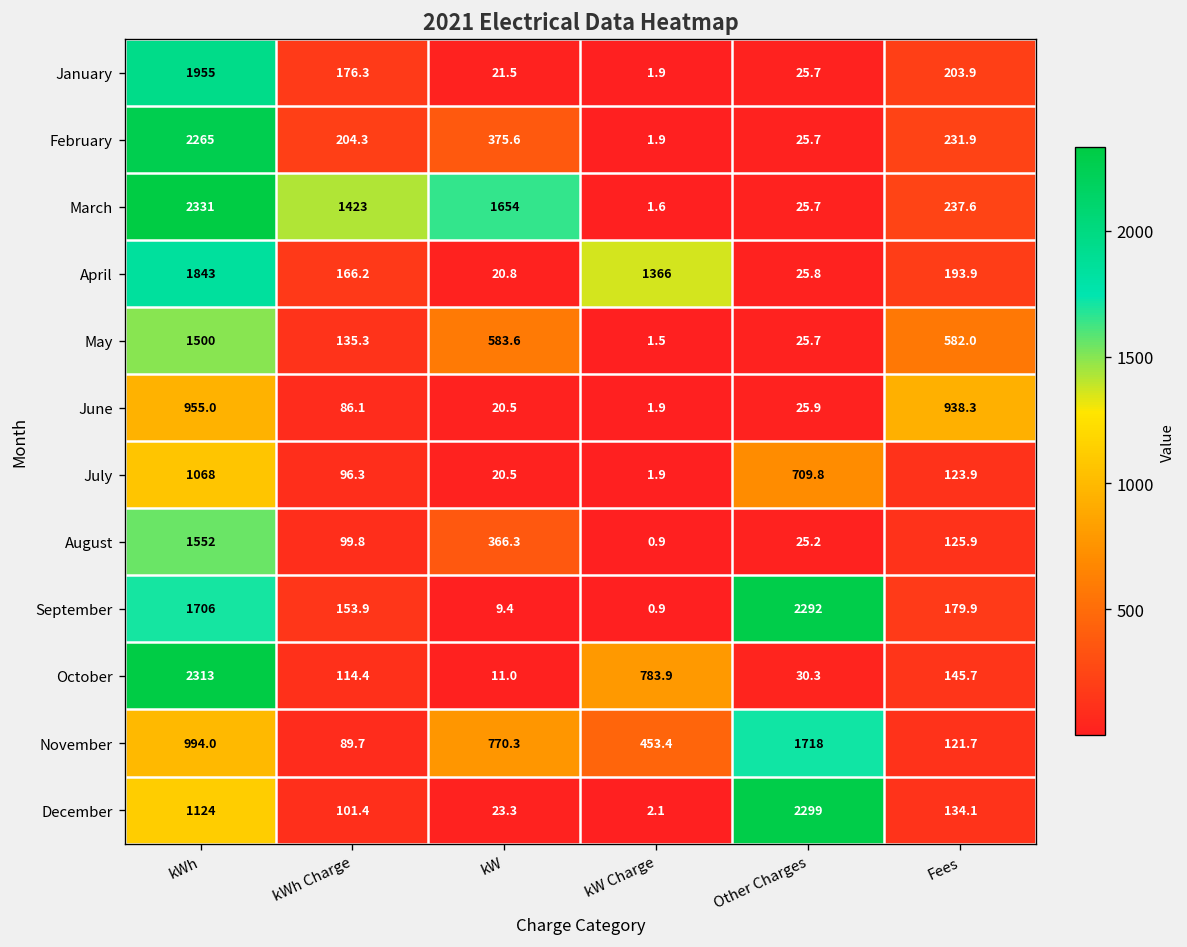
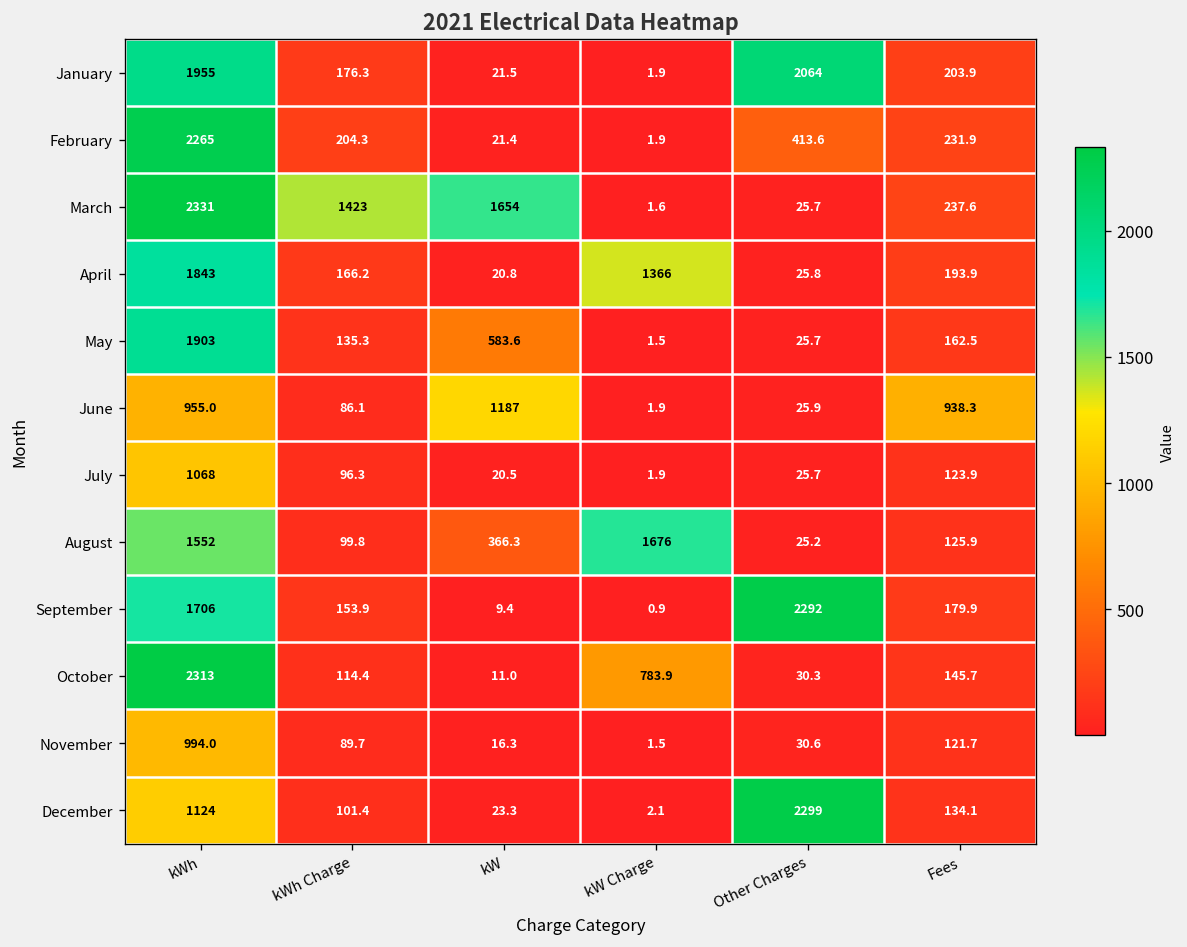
January, Other Charges: 25.7 -> 2064
February, kW: 375.6 -> 21.4
February, Other Charges: 25.7 -> 413.6
May, kWh: 1500 -> 1903
May, Fees: 582.0 -> 162.5
June, kW: 20.5 -> 1187
July, Other Charges: 709.8 -> 25.7
August, kW Charge: 0.9 -> 1676
November, kW: 770.3 -> 16.3
November, kW Charge: 453.4 -> 1.5
November, Other Charges: 1718 -> 30.6
